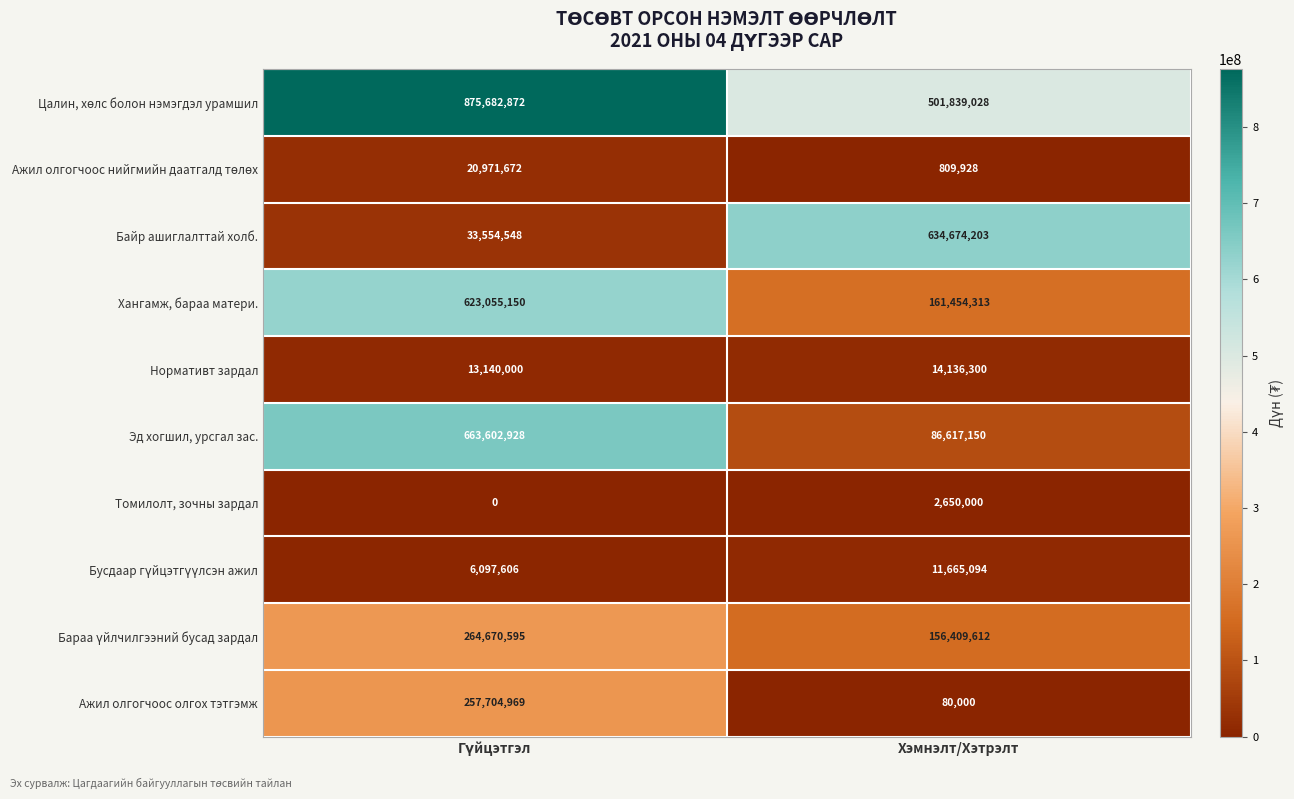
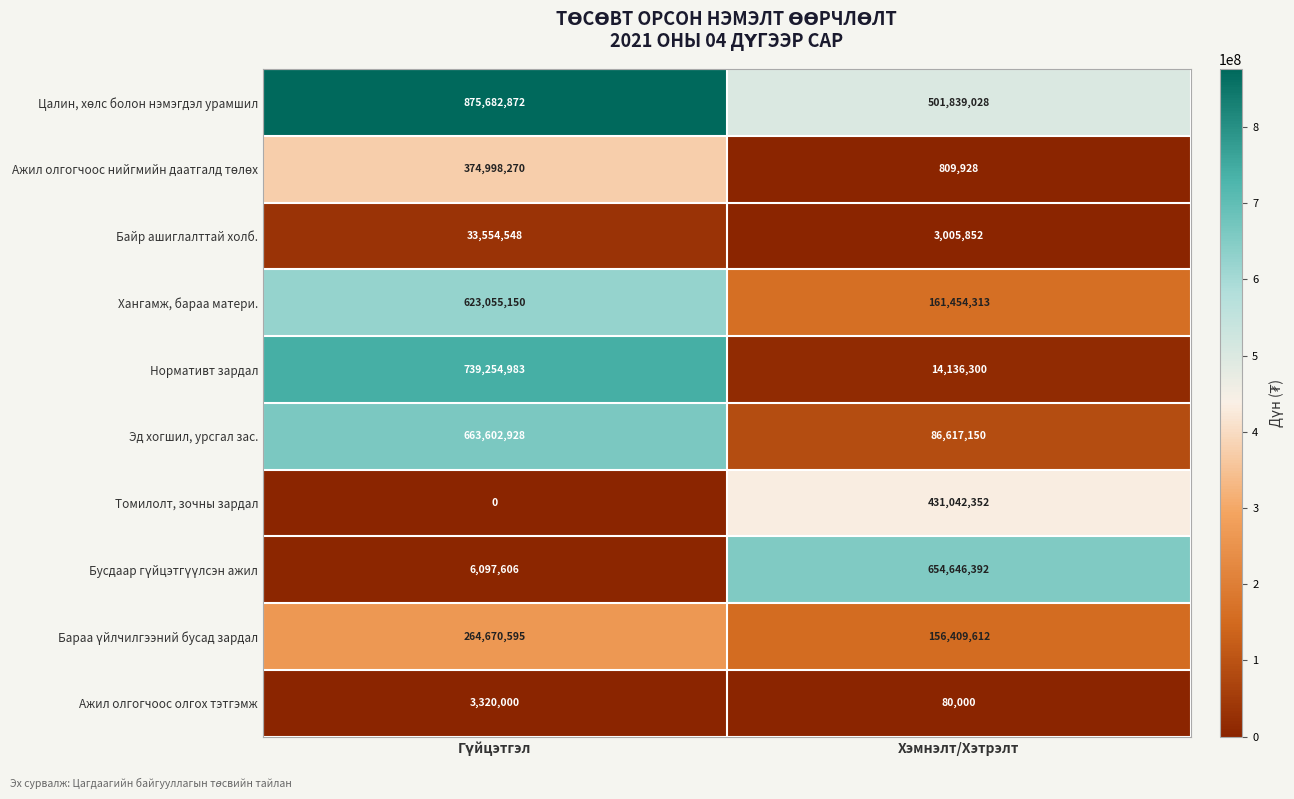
Ажил олгогчоос нийгмийн даатгалд төлөх, Гүйцэтгэл: 20,971,672 -> 374,998,270
Байр ашиглалттай холб., Хэмнэлт/Хэтрэлт: 634,674,203 -> 3,005,852
Нормативт зардал, Гүйцэтгэл: 13,140,000 -> 739,254,983
Томилолт, зочны зардал, Хэмнэлт/Хэтрэлт: 2,650,000 -> 431,042,352
Бусдаар гүйцэтгүүлсэн ажил, Хэмнэлт/Хэтрэлт: 11,665,094 -> 654,646,392
Ажил олгогчоос олгох тэтгэмж, Гүйцэтгэл: 257,704,969 -> 3,320,000
